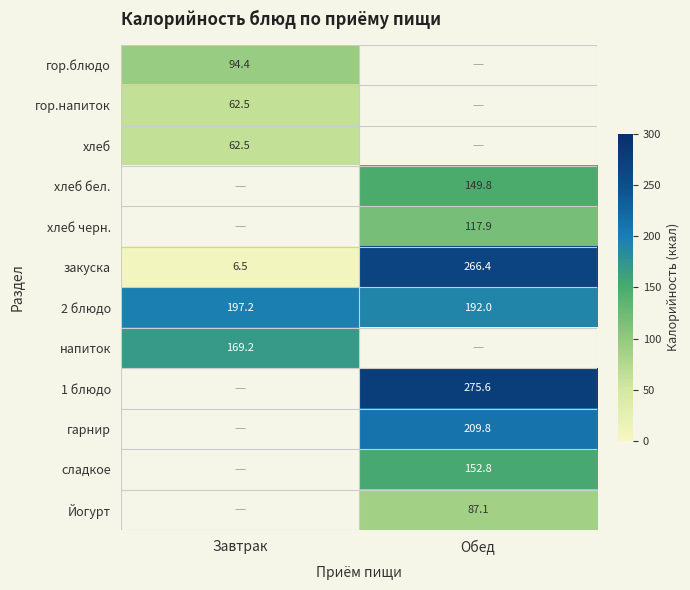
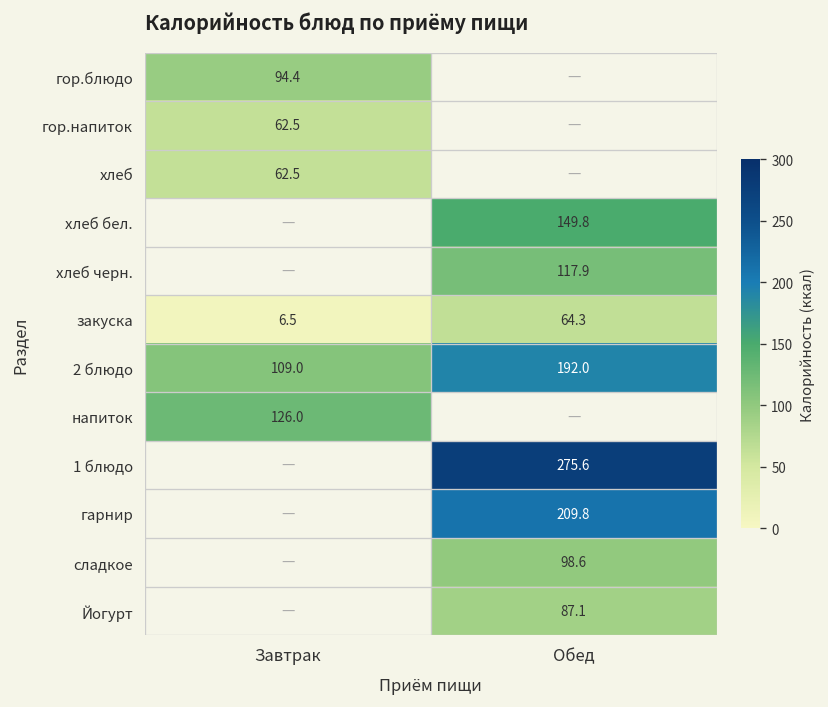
закуска, Обед: 266.4 -> 64.3
2 блюдо, Завтрак: 197.2 -> 109.0
напиток, Завтрак: 169.2 -> 126.0
сладкое, Обед: 152.8 -> 98.6
